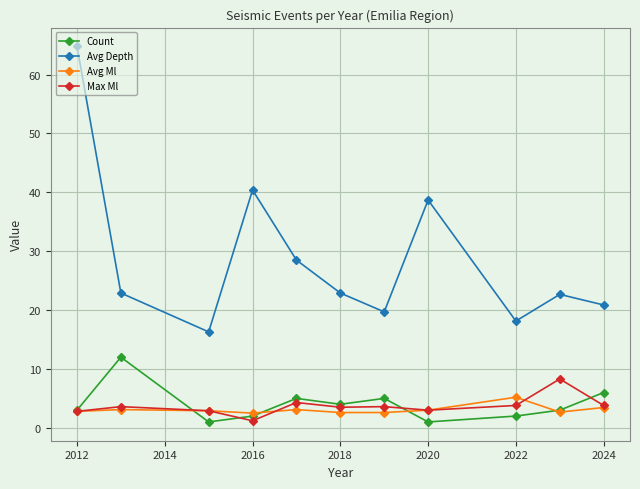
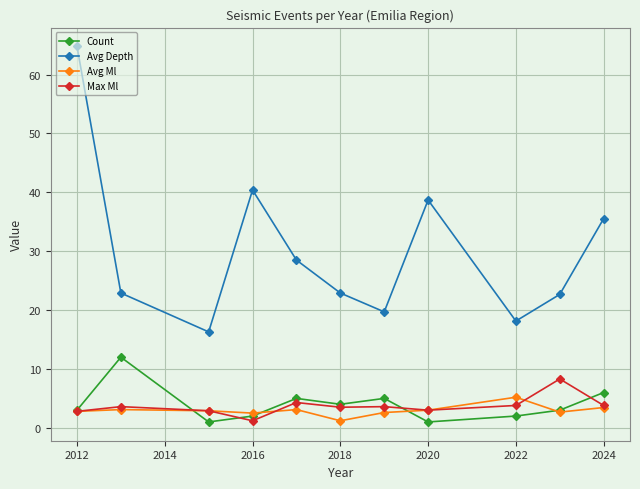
Avg Ml, 2018: 3 -> 1
Avg Depth, 2024: 21 -> 36
